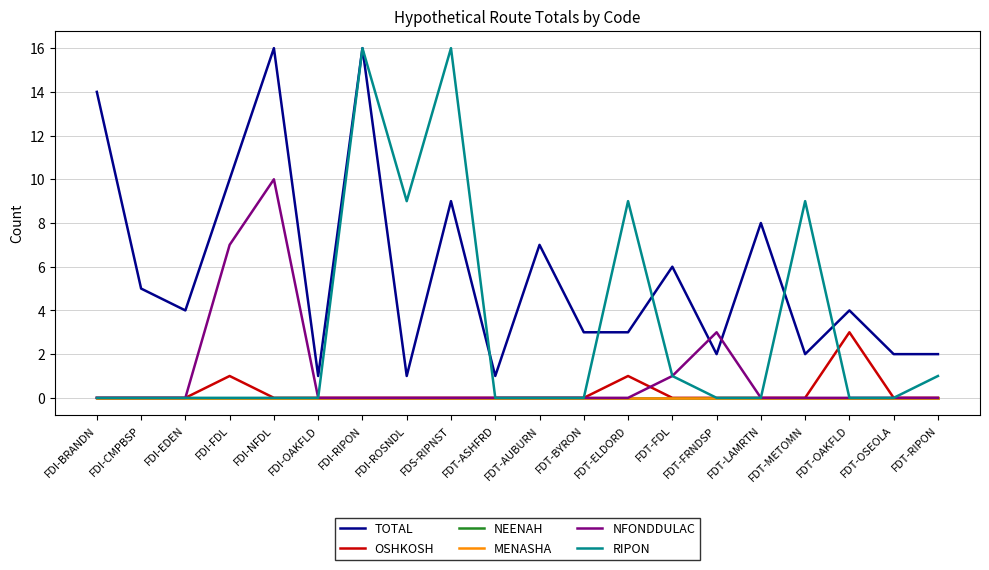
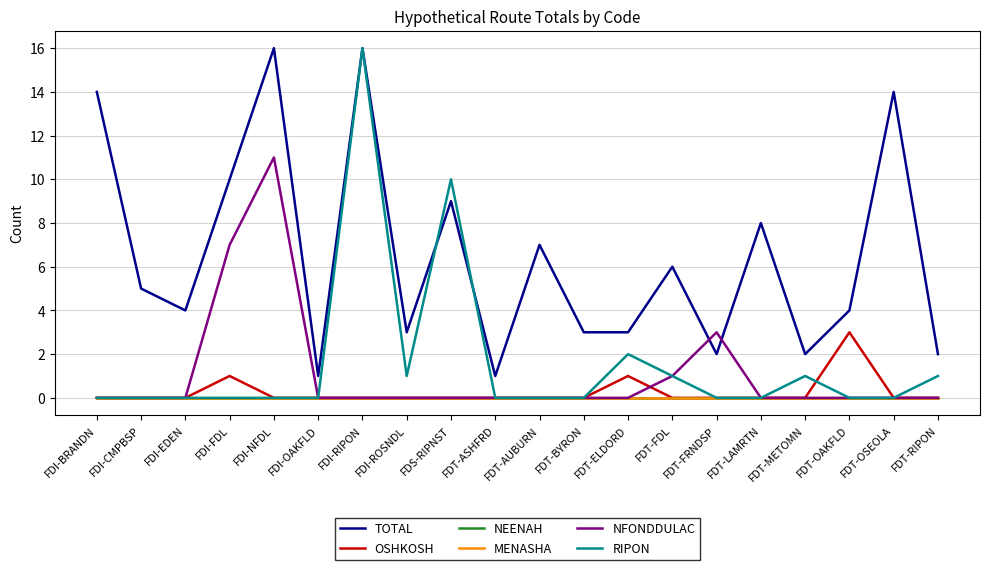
NFONDDULAC, FDI-NFDL: 10 -> 11
TOTAL, FDI-ROSNDL: 1 -> 3
RIPON, FDI-ROSNDL: 9 -> 1
RIPON, FDS-RIPNST: 16 -> 10
RIPON, FDT-ELDORD: 9 -> 2
RIPON, FDT-METOMN: 9 -> 1
TOTAL, FDT-OSEOLA: 2 -> 14
